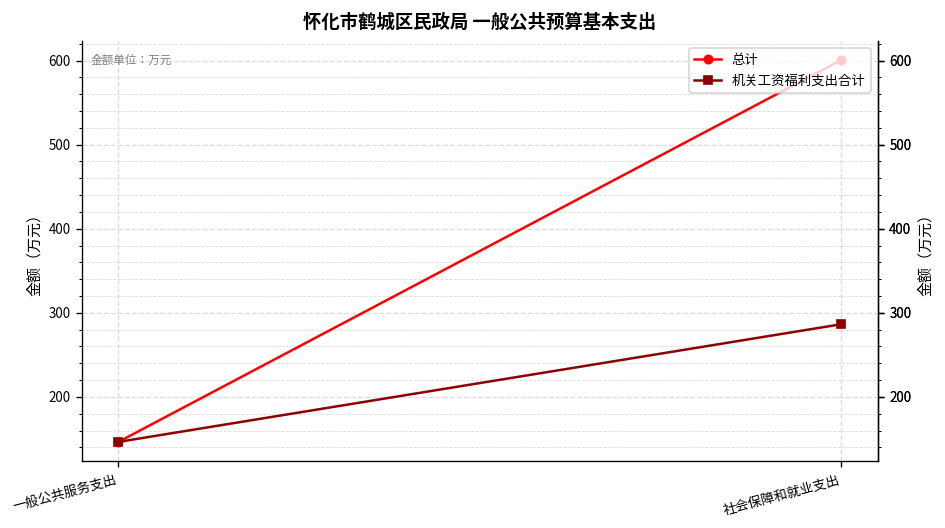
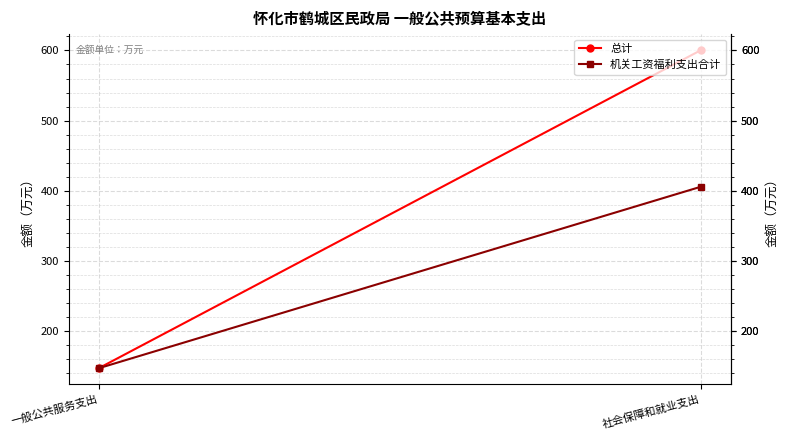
机关工资福利支出合计, 社会保障和就业支出: 290 -> 410
